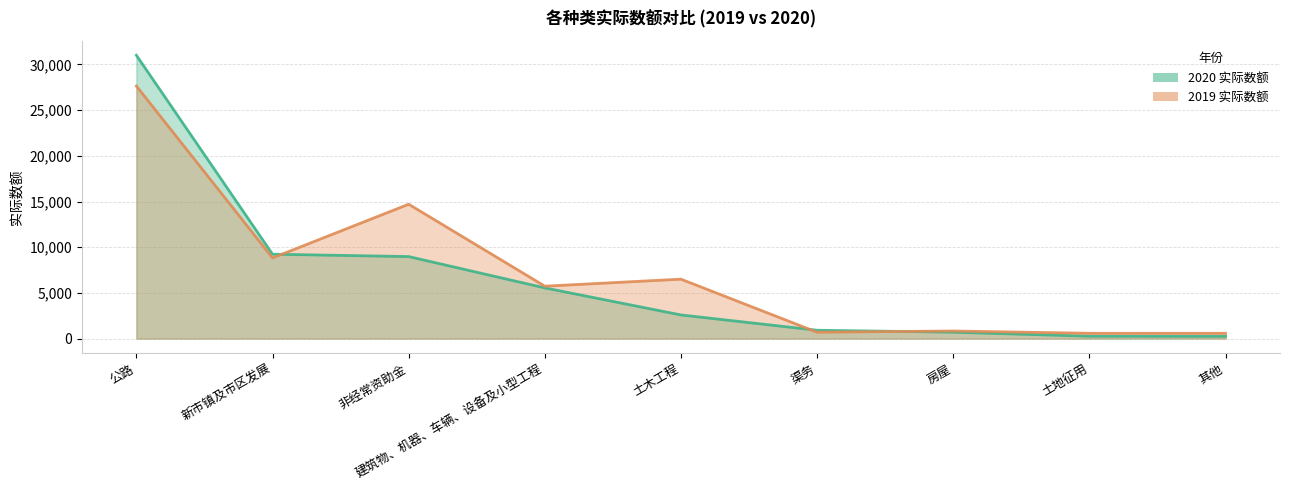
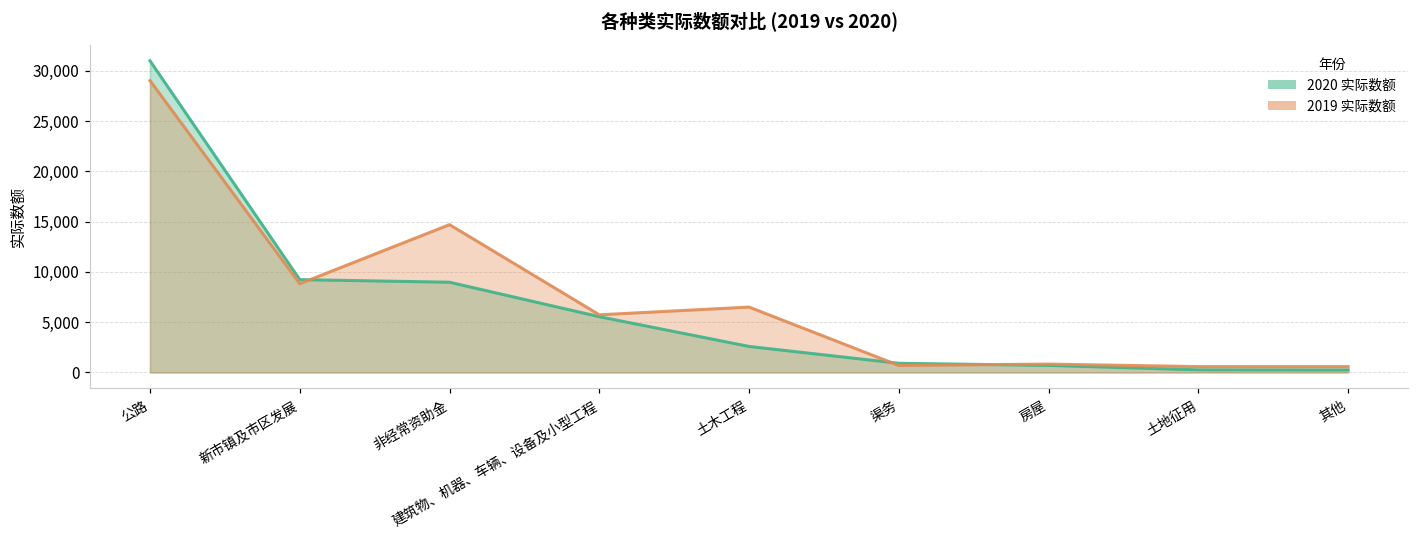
2019 实际数额, 公路: 28,000 -> 29,000
